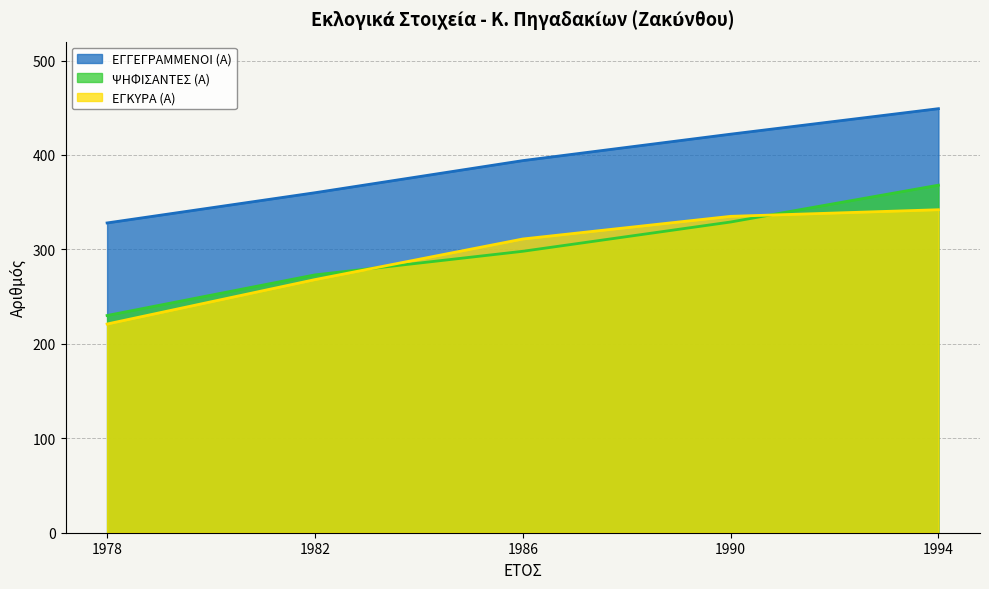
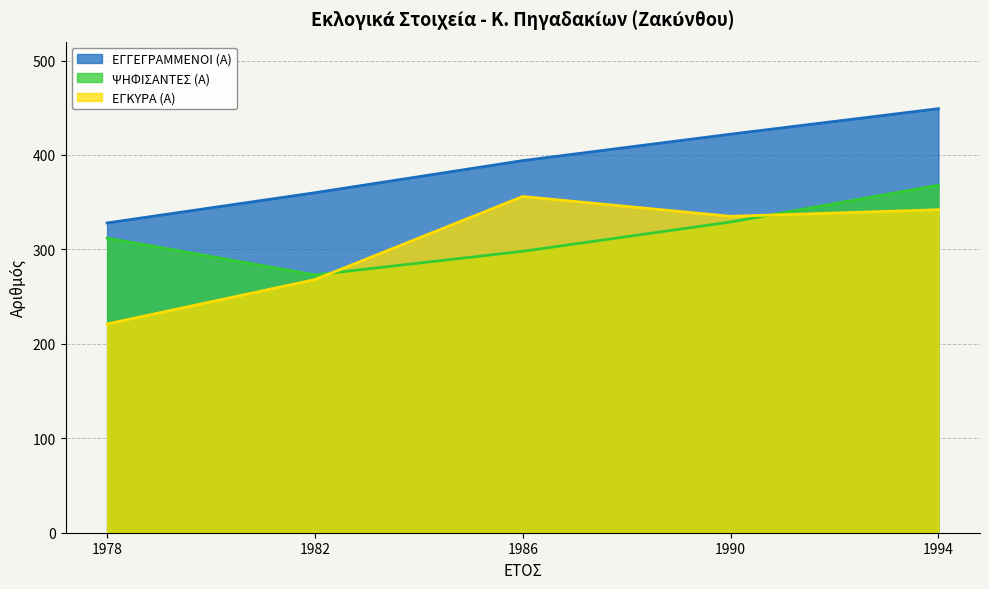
ΨΗΦΙΣΑΝΤΕΣ (Α), 1978: 230 -> 310
ΕΓΚΥΡΑ (Α), 1986: 310 -> 360
